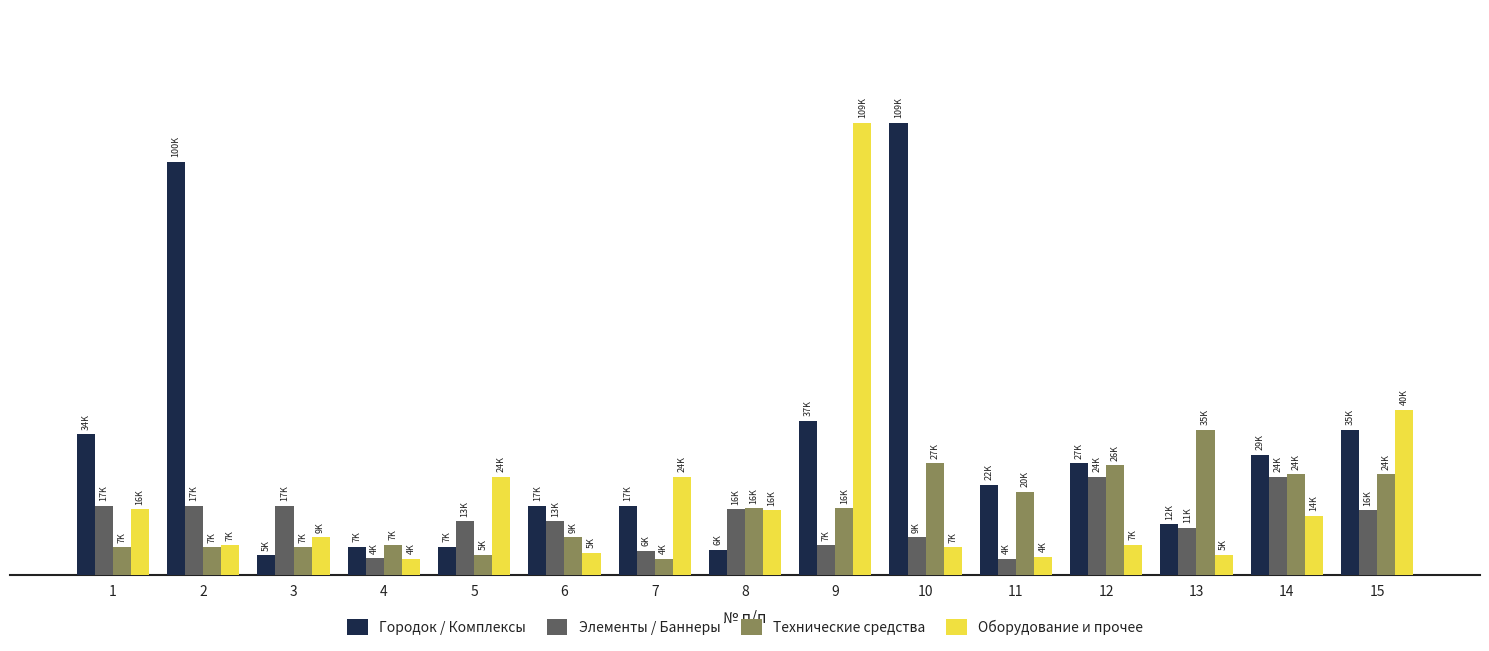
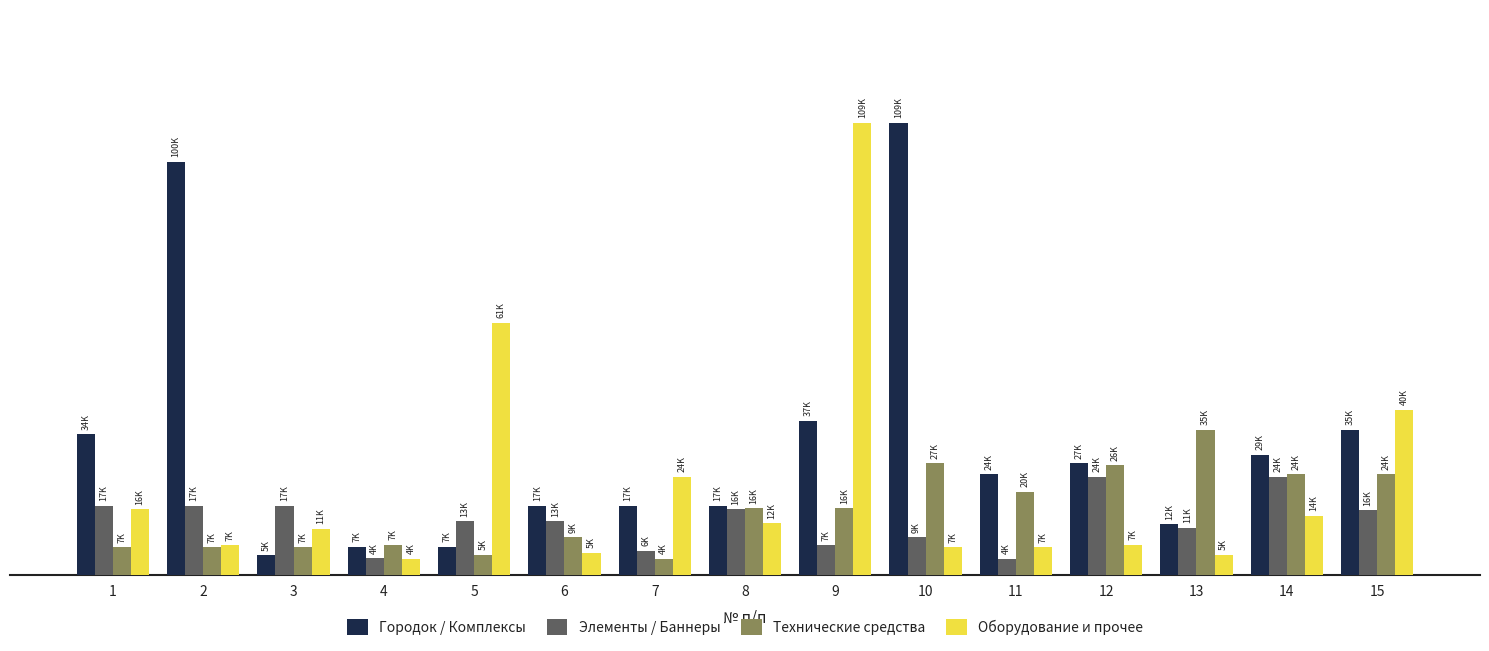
Оборудование и прочее, 3: 9K -> 11K
Оборудование и прочее, 5: 24K -> 61K
Городок / Комплексы, 8: 6K -> 17K
Оборудование и прочее, 8: 16K -> 12K
Городок / Комплексы, 11: 22K -> 24K
Оборудование и прочее, 11: 4K -> 7K
